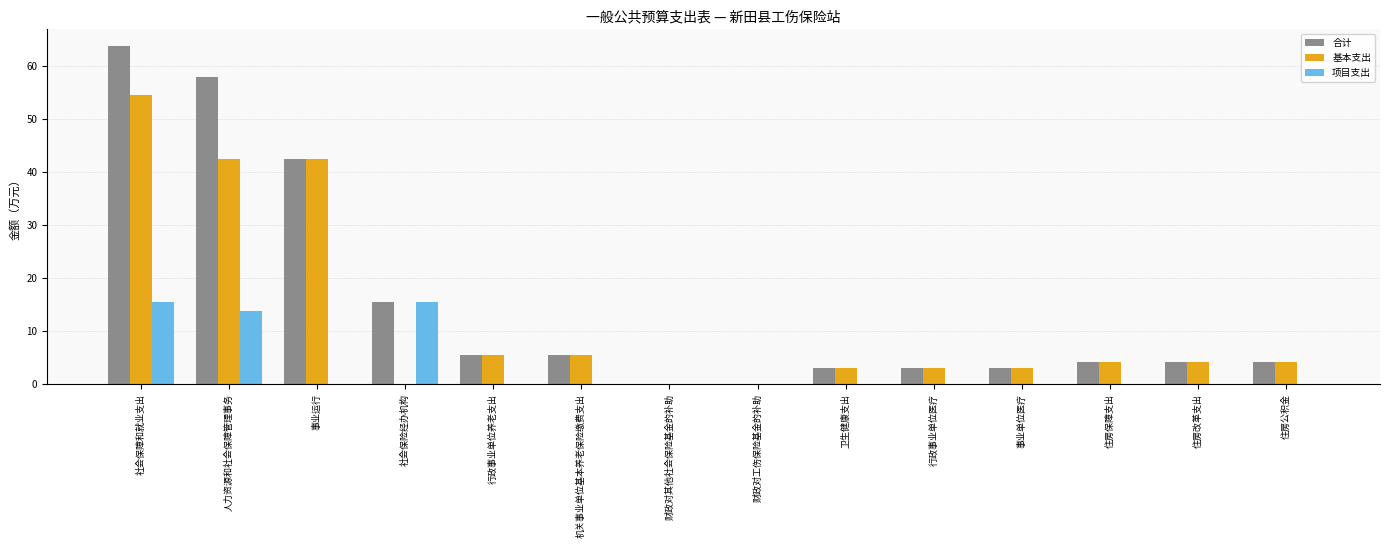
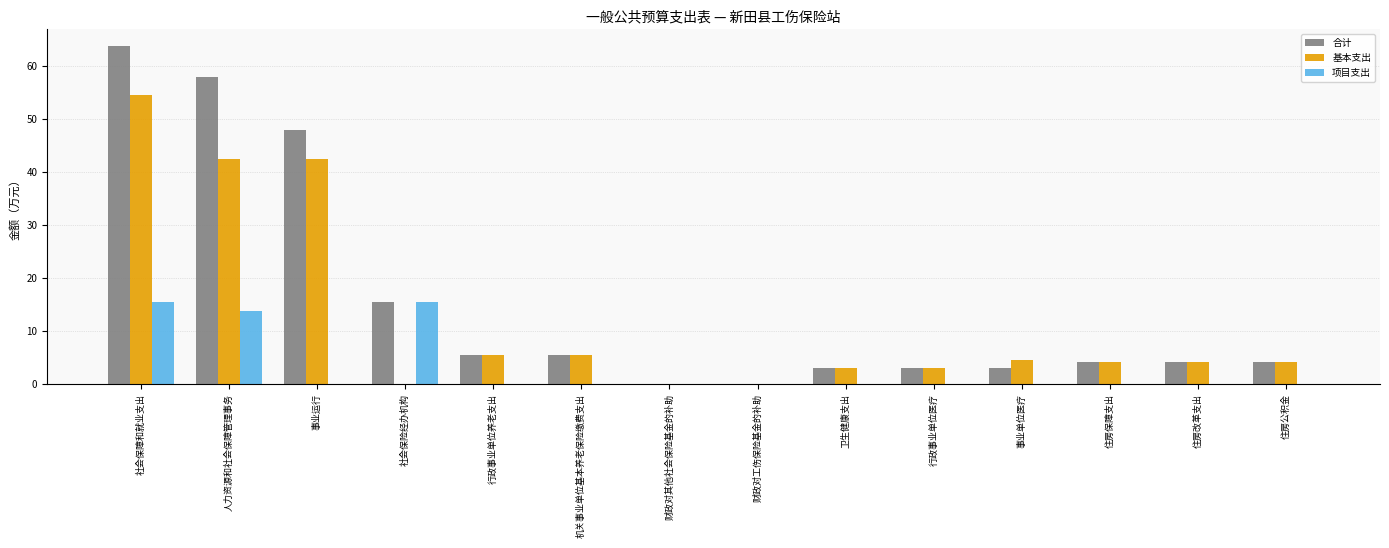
合计, 事业运行: 43 -> 48
基本支出, 事业单位医疗: 3 -> 5
